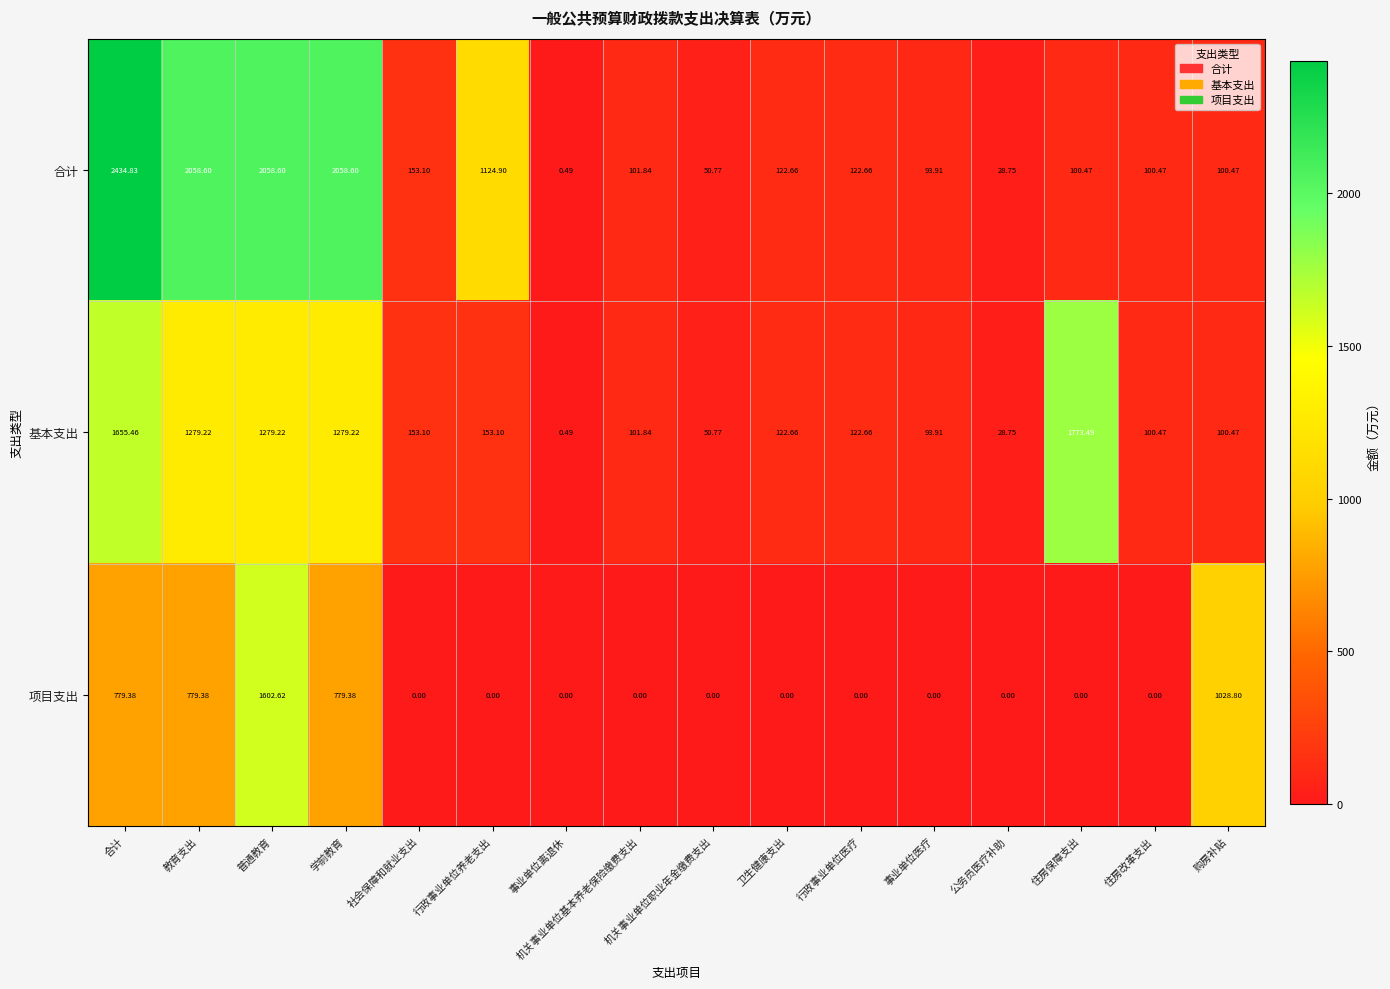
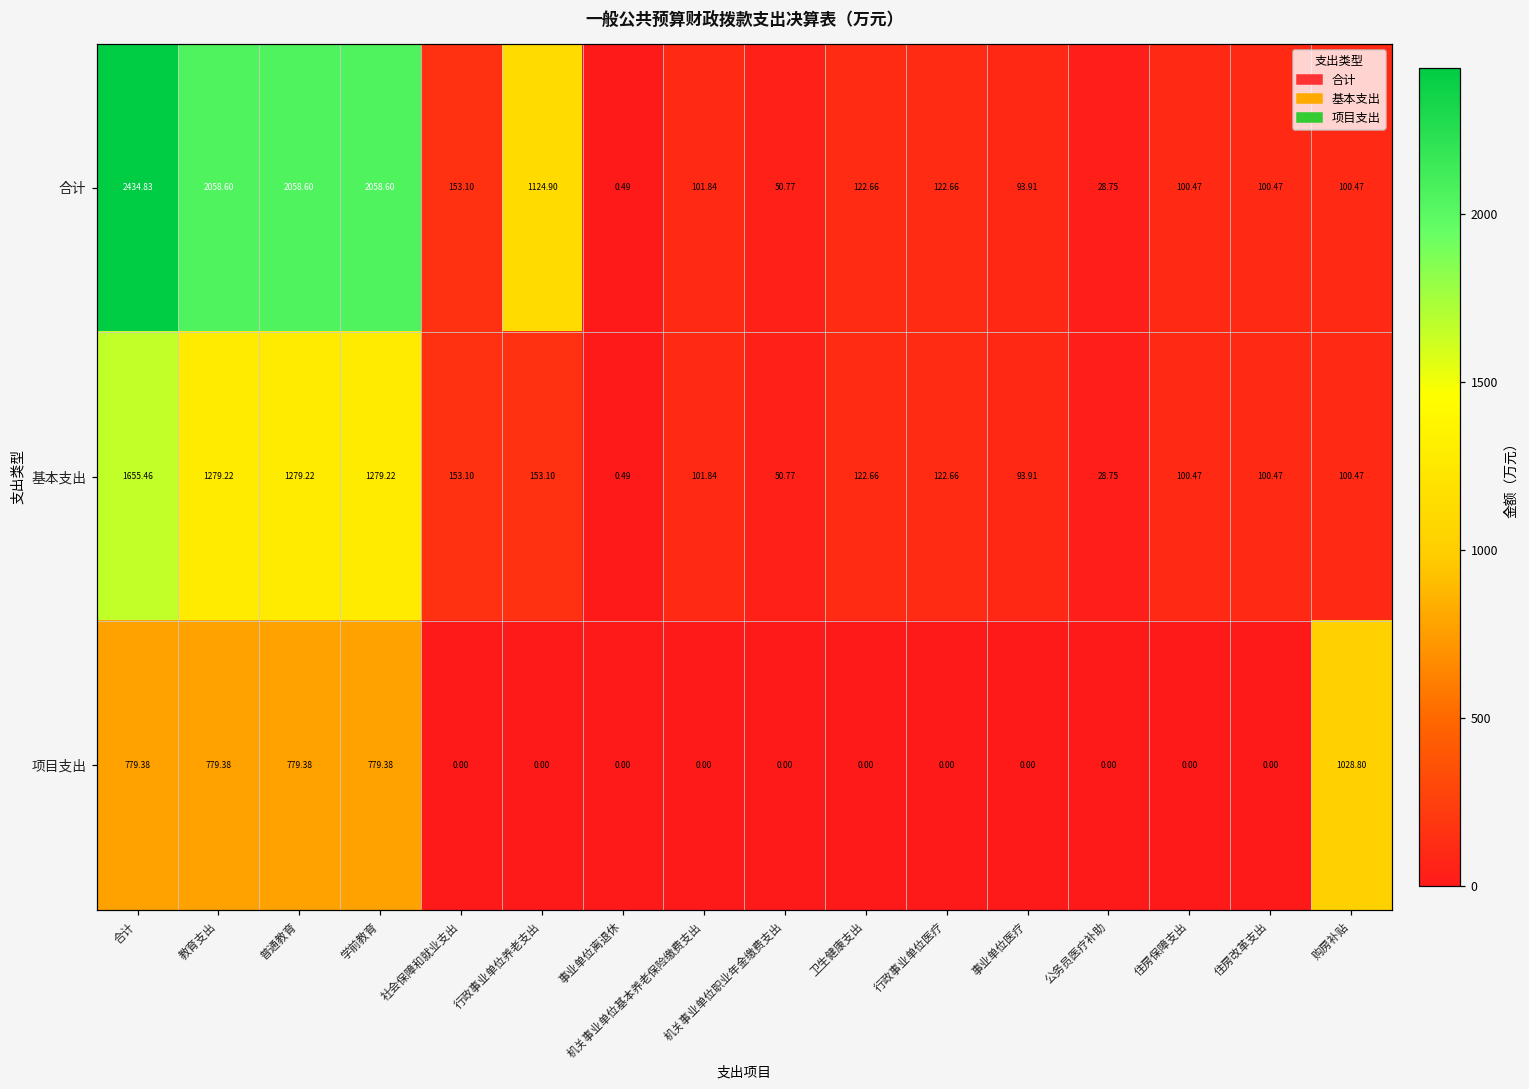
基本支出, 住房保障支出: 1773.49 -> 100.47
项目支出, 普通教育: 1602.62 -> 779.38
